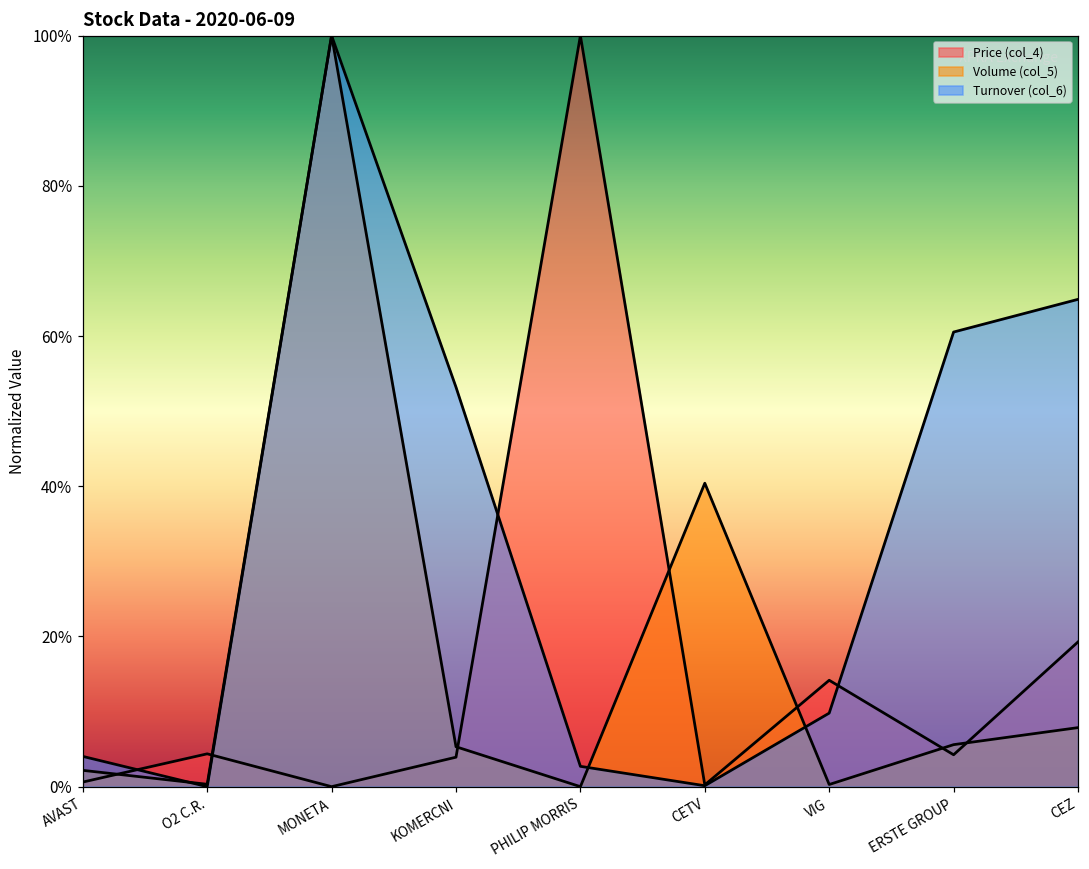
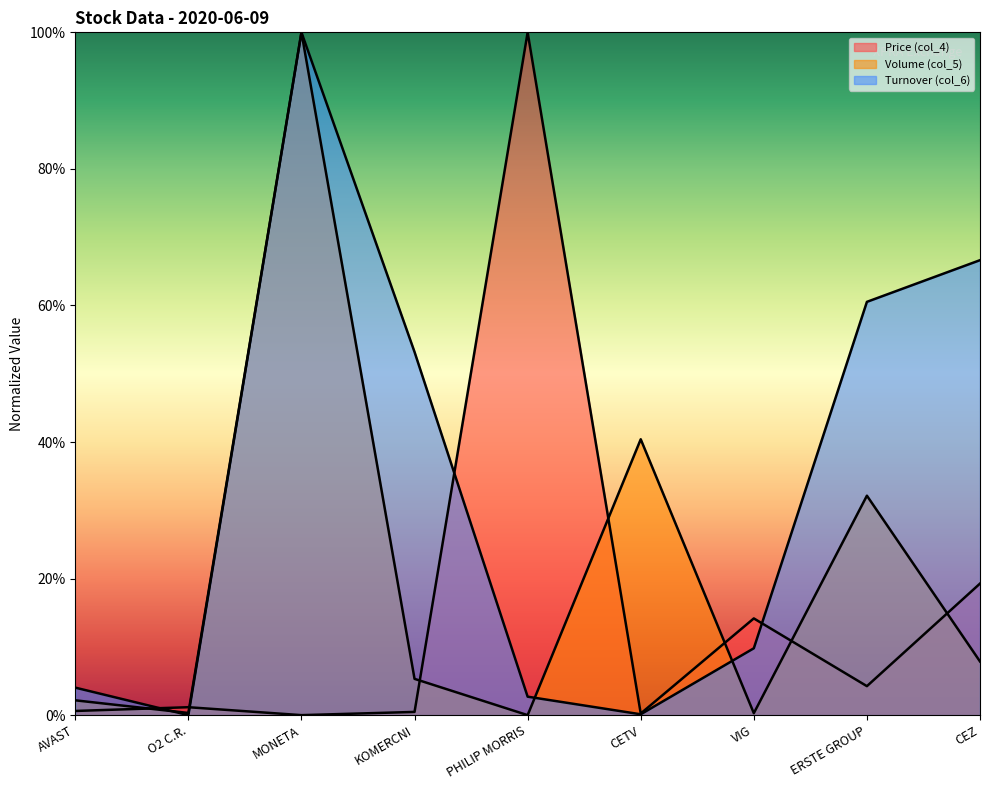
Price (col_4), O2 C.R.: 4% -> 1%
Price (col_4), KOMERCNI: 4% -> 0%
Volume (col_5), ERSTE GROUP: 6% -> 32%
Turnover (col_6), CEZ: 65% -> 67%
